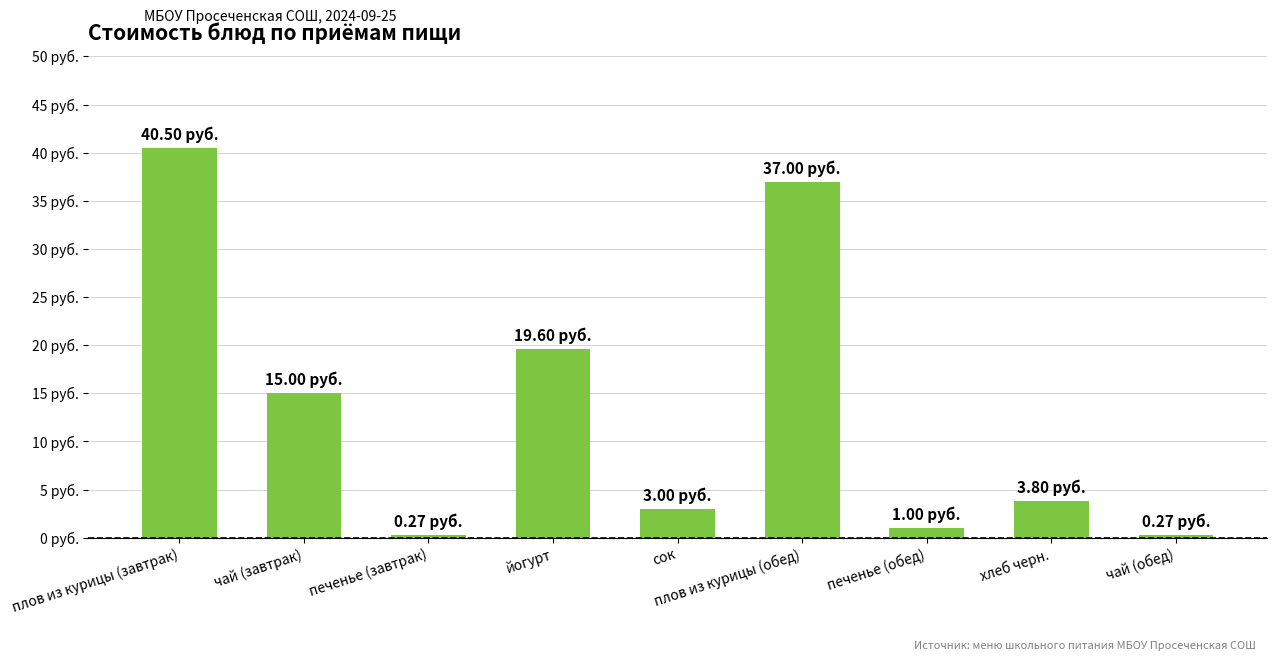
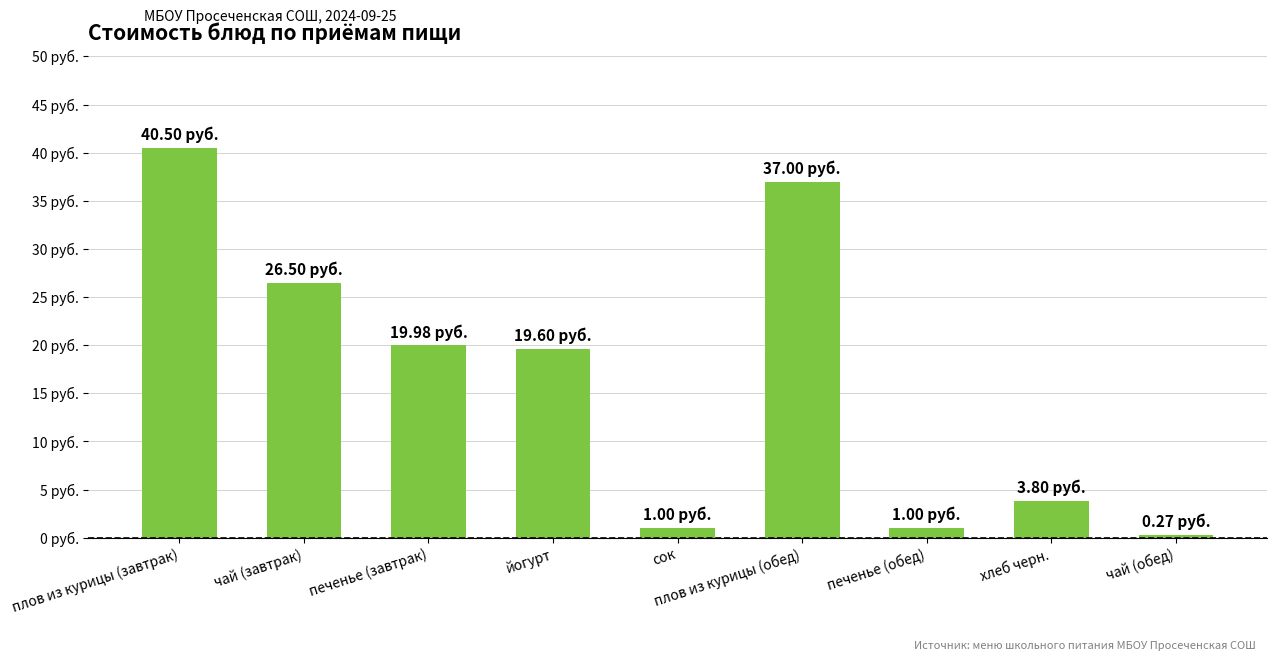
чай (завтрак): 15.00 -> 26.50
печенье (завтрак): 0.27 -> 19.98
сок: 3.00 -> 1.00
